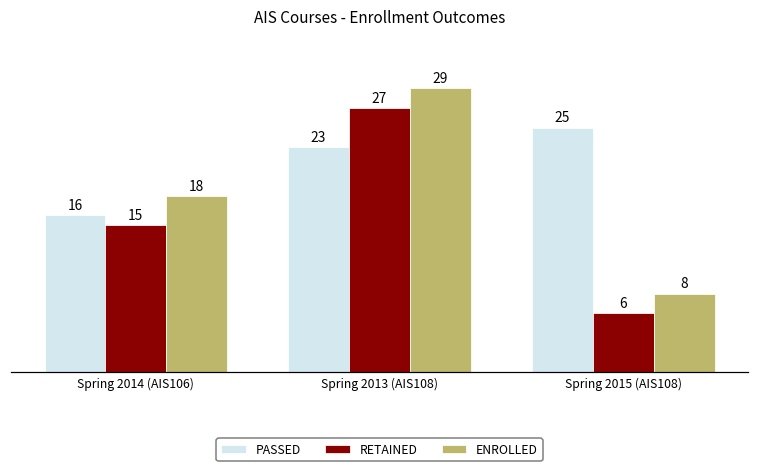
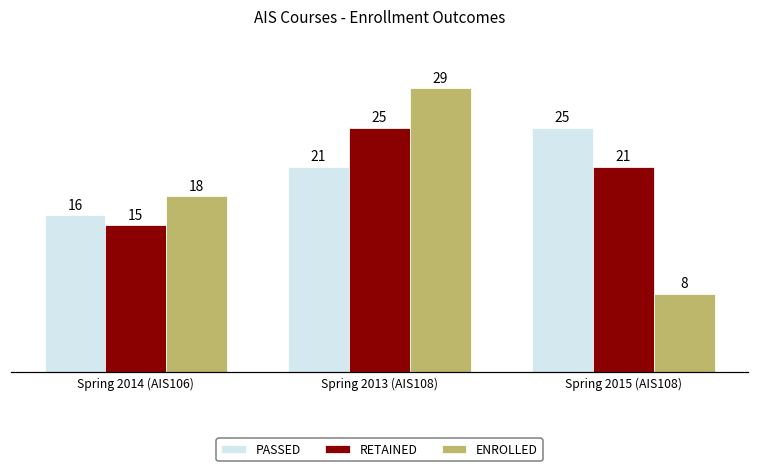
PASSED, Spring 2013 (AIS108): 23 -> 21
RETAINED, Spring 2013 (AIS108): 27 -> 25
RETAINED, Spring 2015 (AIS108): 6 -> 21
